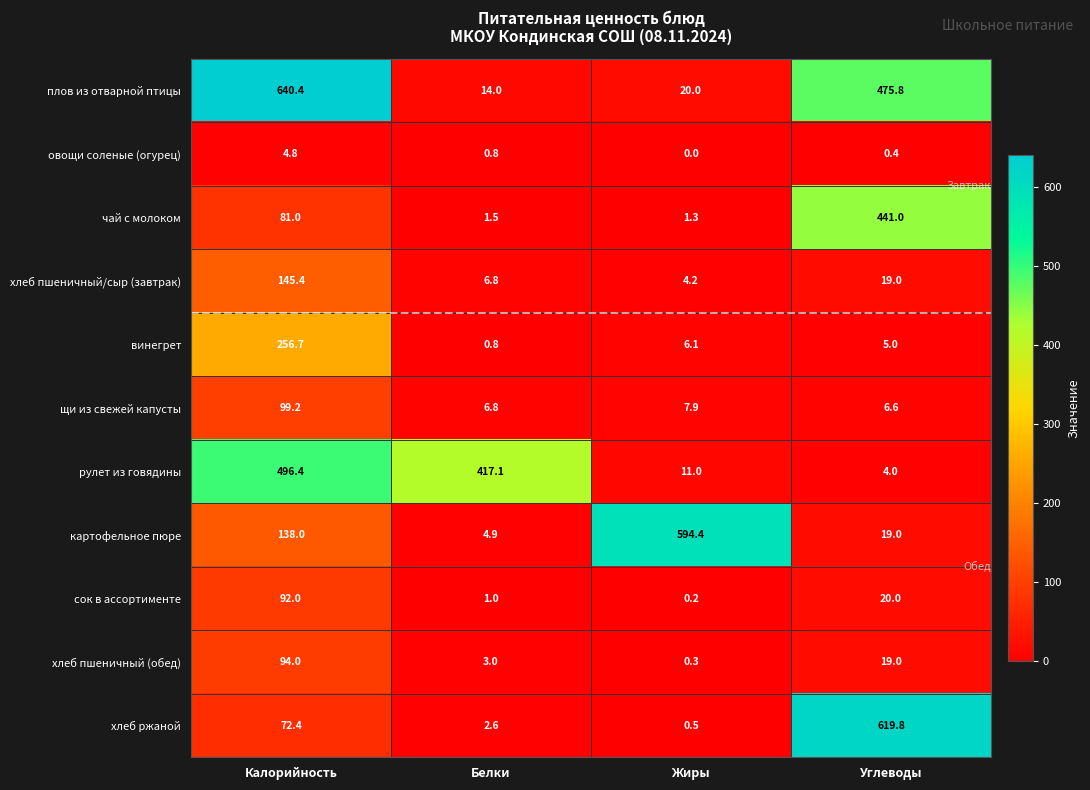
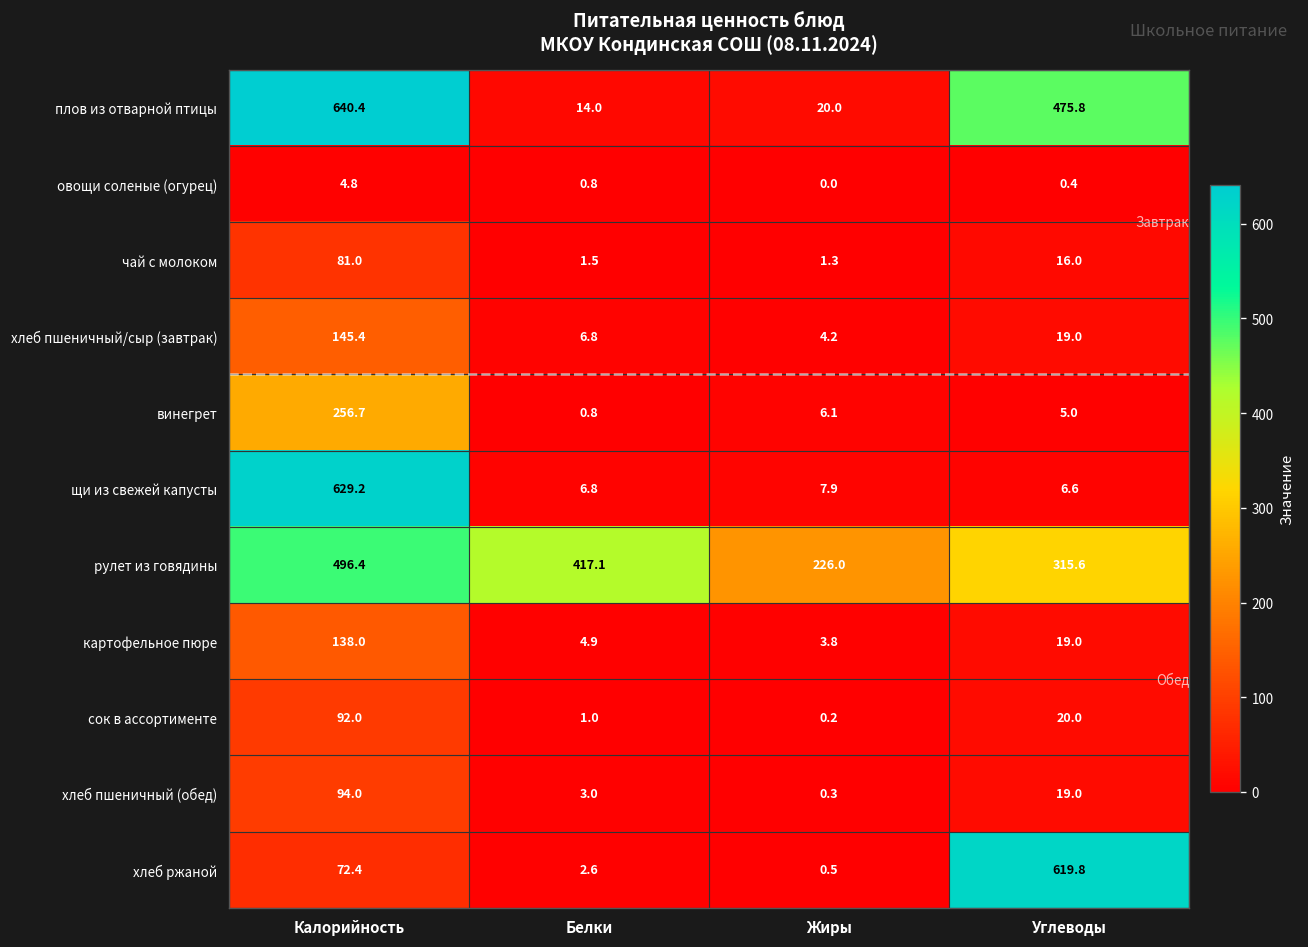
чай с молоком, Углеводы: 441.0 -> 16.0
щи из свежей капусты, Калорийность: 99.2 -> 629.2
рулет из говядины, Жиры: 11.0 -> 226.0
рулет из говядины, Углеводы: 4.0 -> 315.6
картофельное пюре, Жиры: 594.4 -> 3.8
